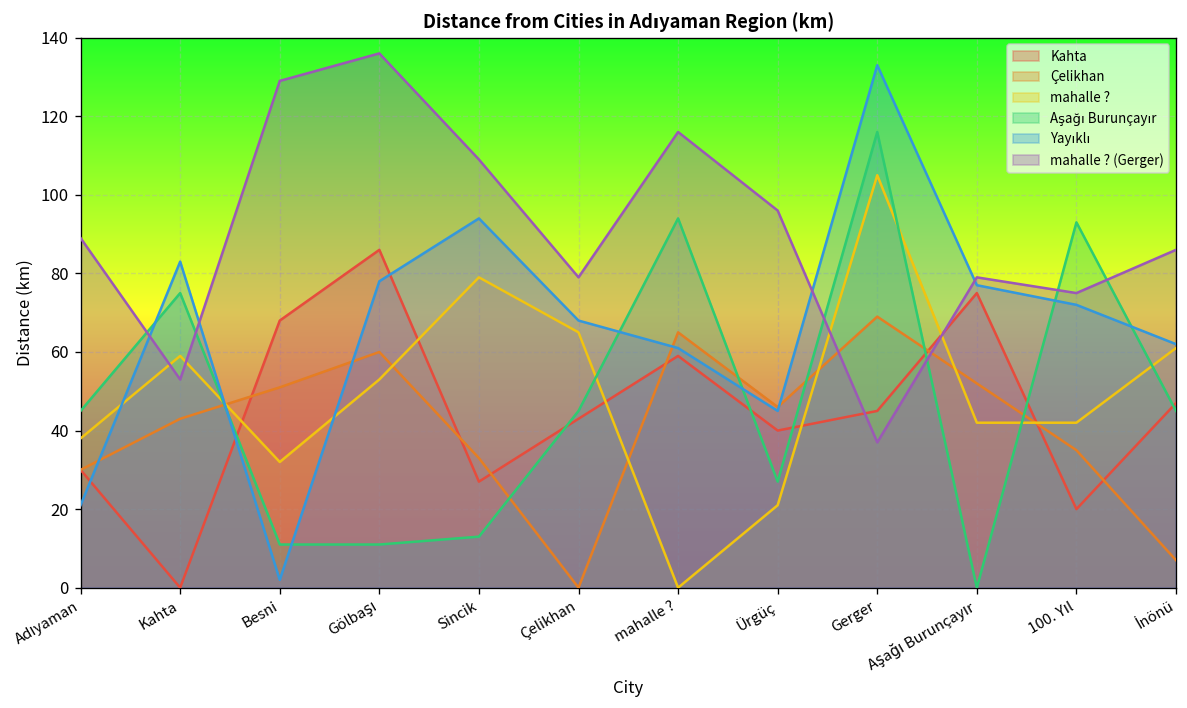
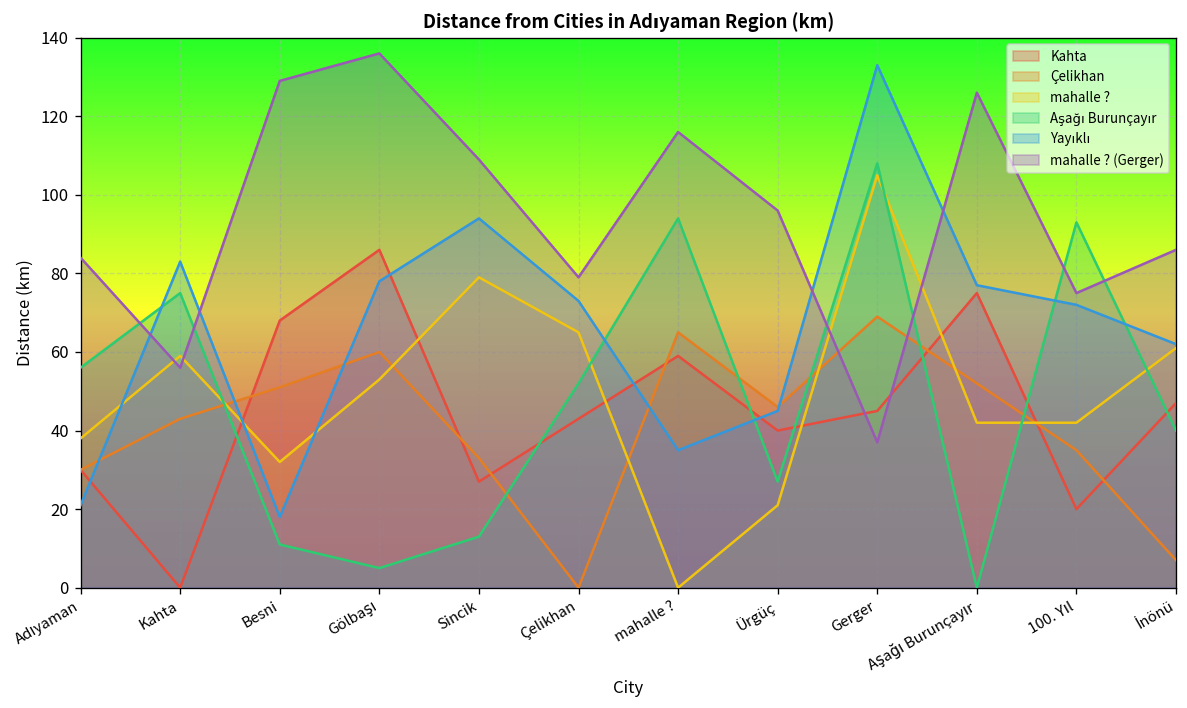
Aşağı Burunçayır, Adıyaman: 45 -> 56
mahalle ? (Gerger), Adıyaman: 89 -> 84
mahalle ? (Gerger), Kahta: 53 -> 56
Yayıklı, Besni: 2 -> 18
Aşağı Burunçayır, Gölbaşı: 11 -> 5
Aşağı Burunçayır, Çelikhan: 45 -> 52
Yayıklı, Çelikhan: 68 -> 73
Yayıklı, mahalle ?: 61 -> 35
Aşağı Burunçayır, Gerger: 116 -> 108
mahalle ? (Gerger), Aşağı Burunçayır: 79 -> 126
Aşağı Burunçayır, İnönü: 45 -> 40
